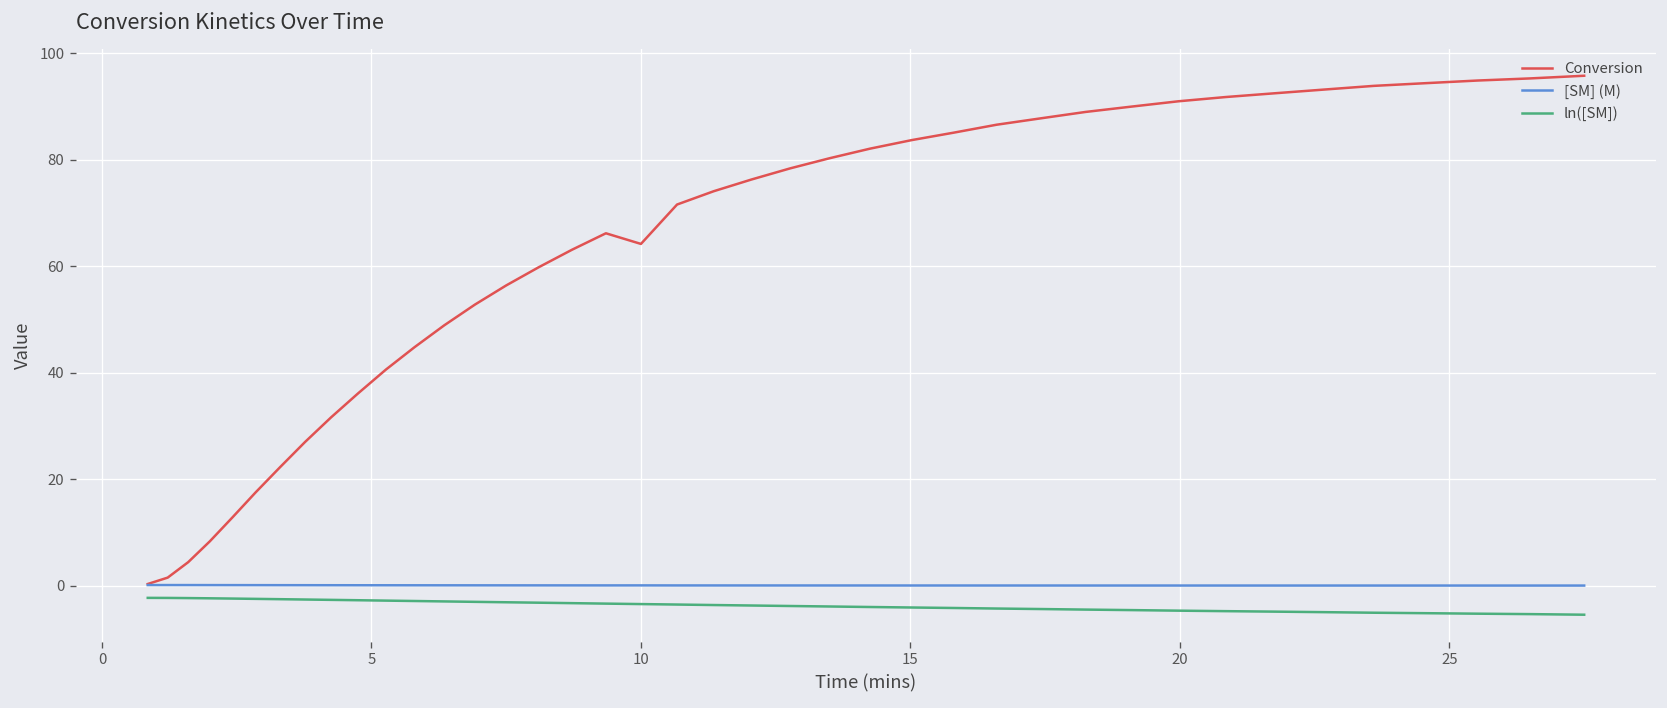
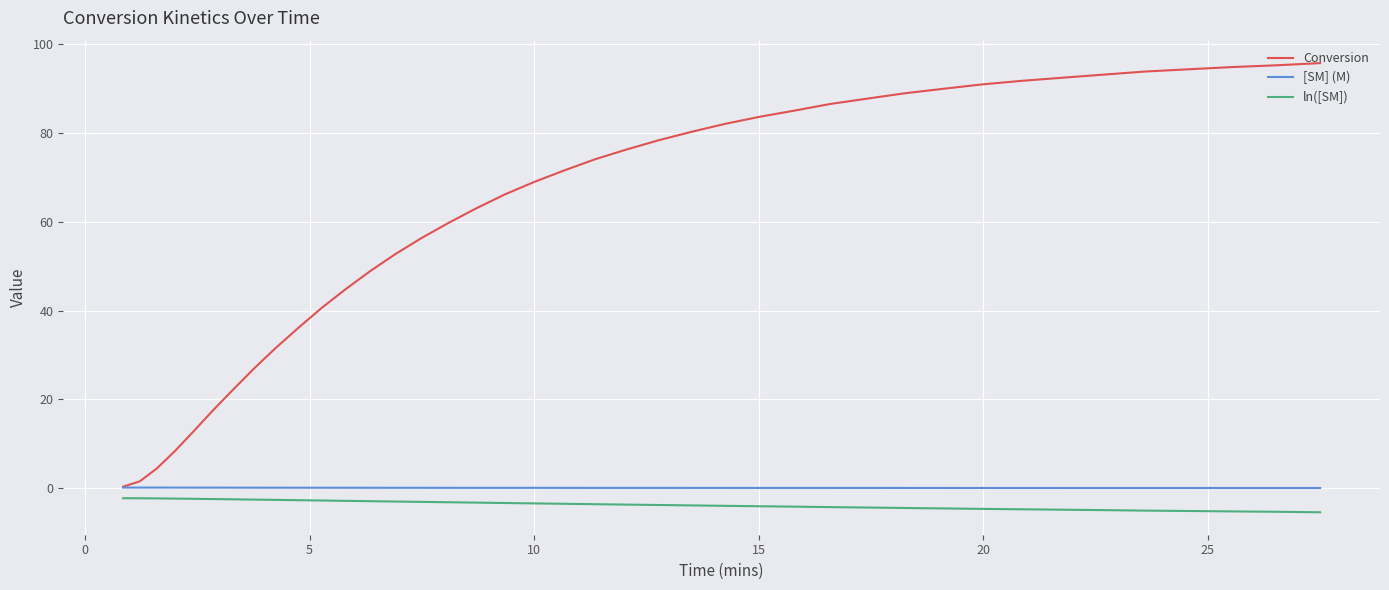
Conversion, 10: 64 -> 69
